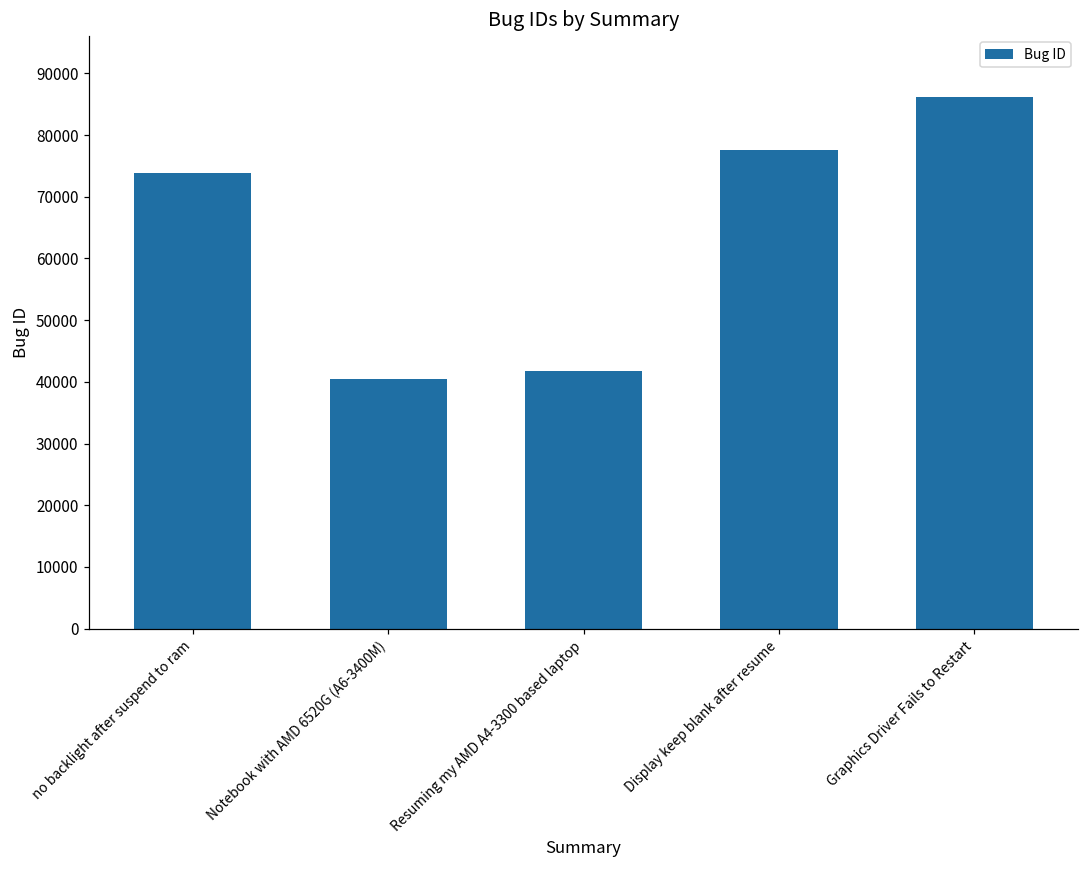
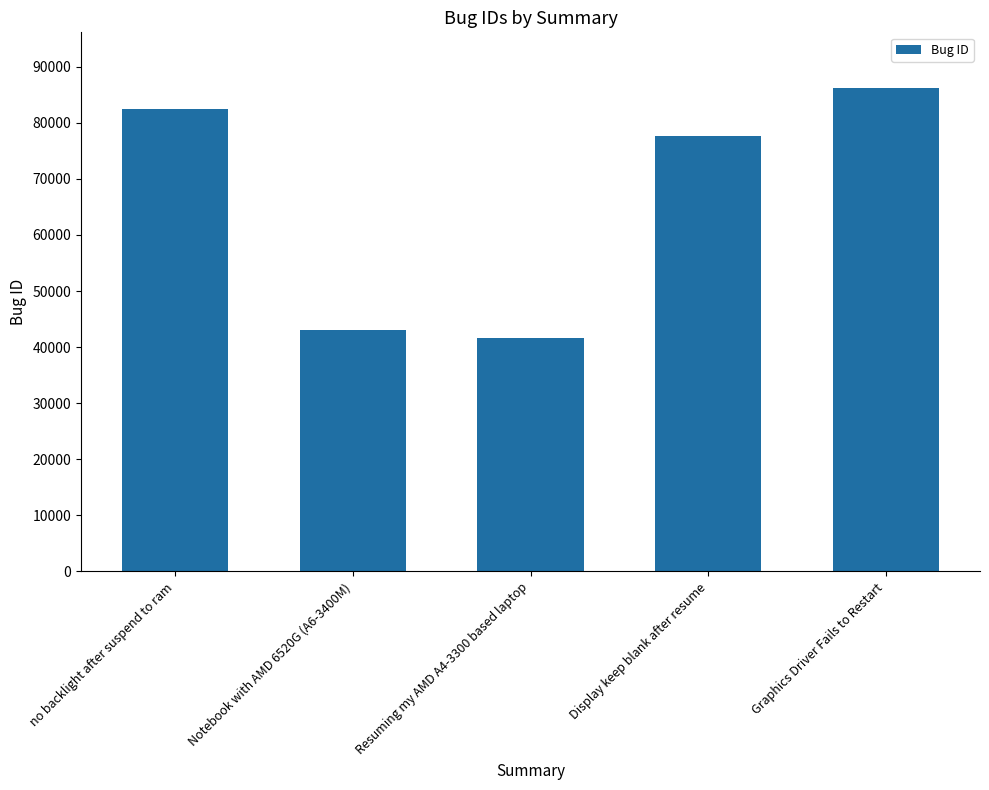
no backlight after suspend to ram: 74000 -> 83000
Notebook with AMD 6520G (A6-3400M): 40000 -> 43000
